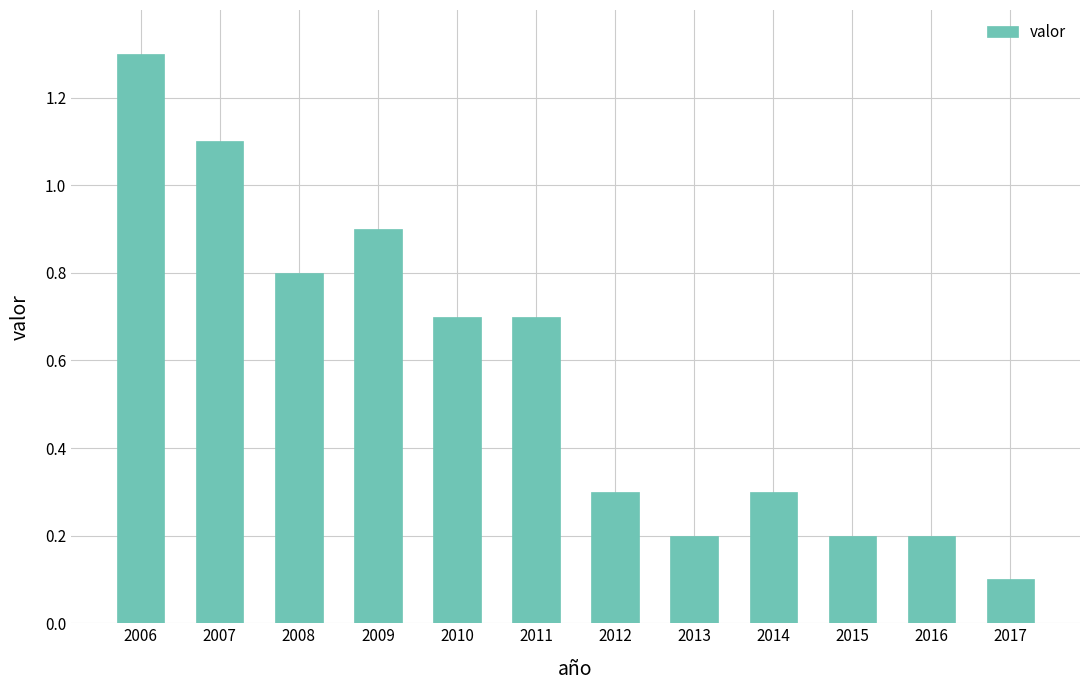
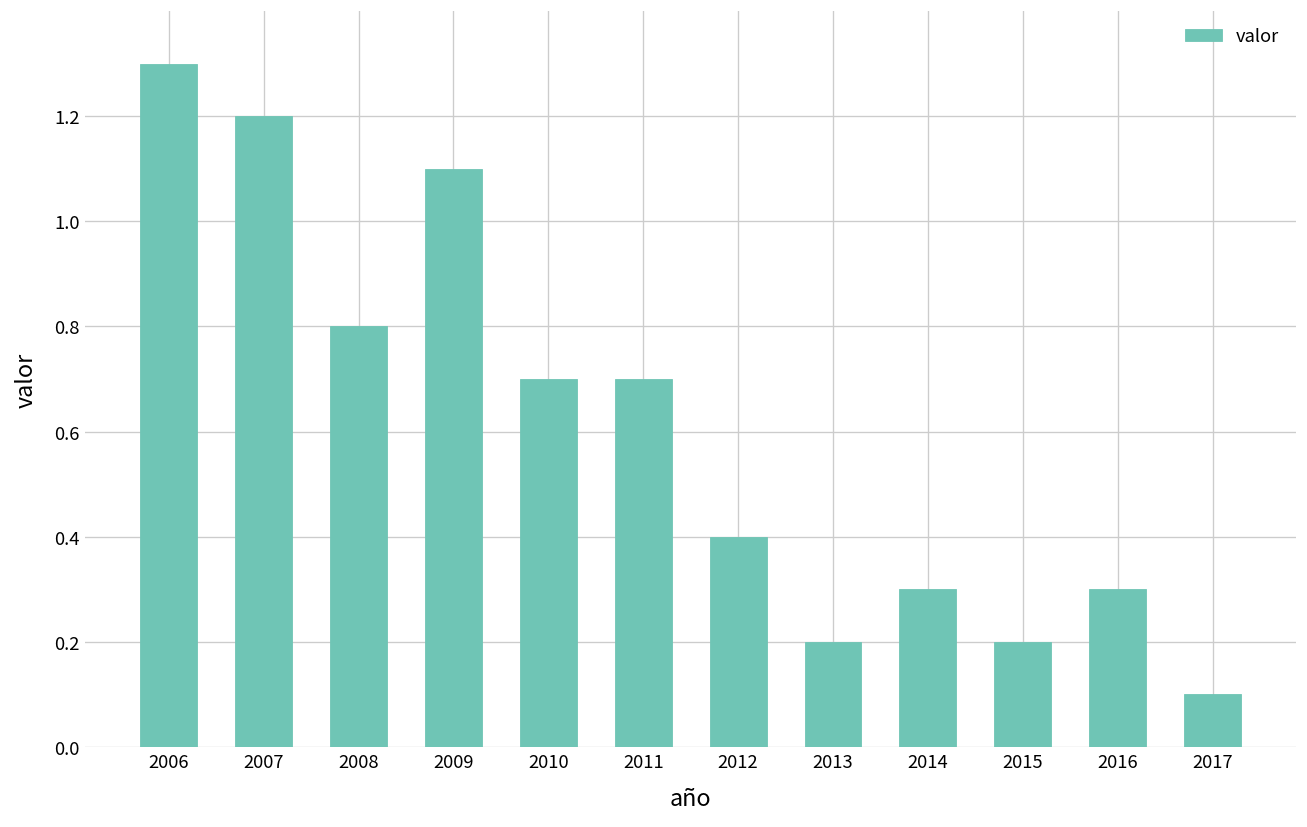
2007: 1.1 -> 1.2
2009: 0.9 -> 1.1
2012: 0.3 -> 0.4
2016: 0.2 -> 0.3
